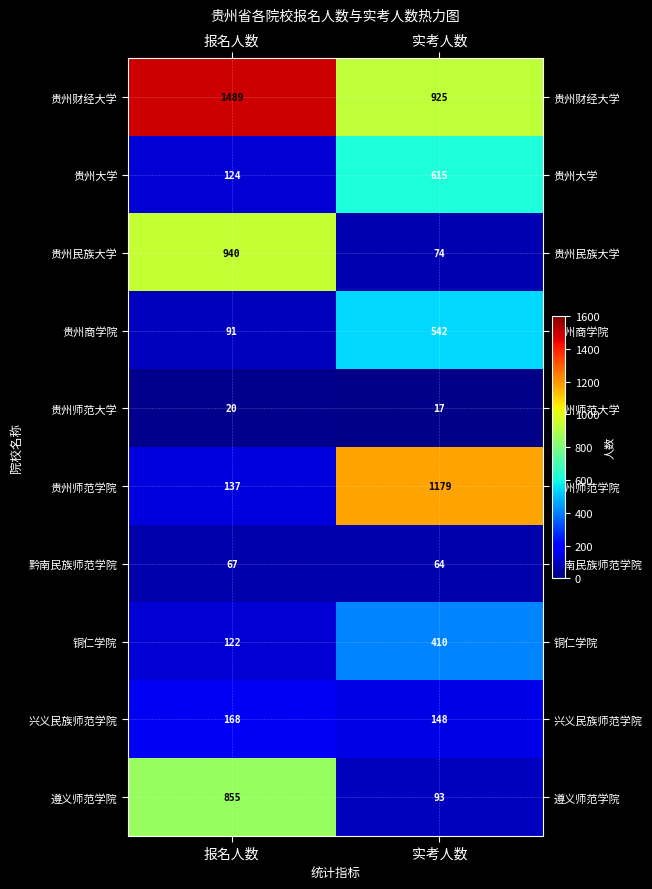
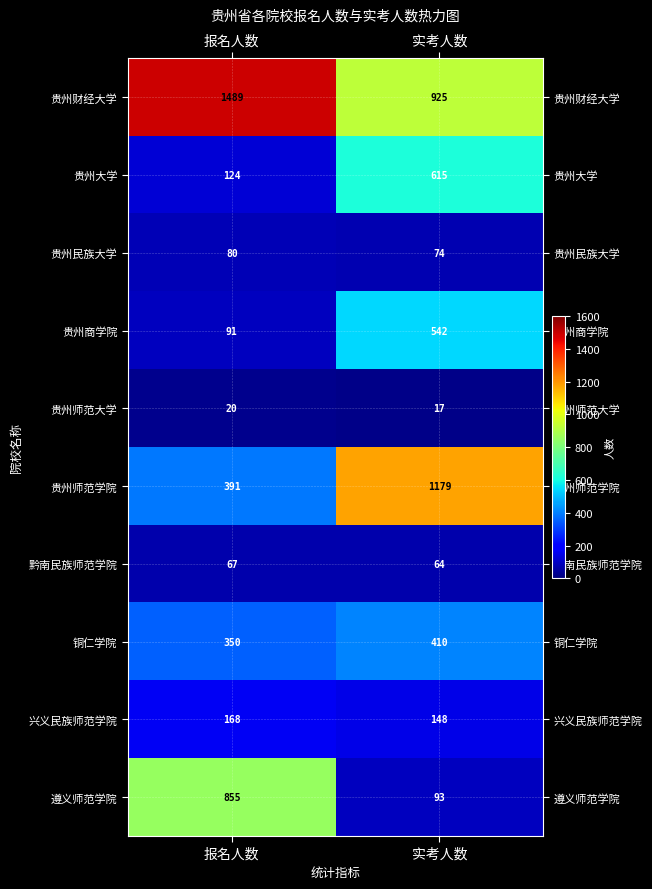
贵州民族大学, 报名人数: 940 -> 80
贵州师范学院, 报名人数: 137 -> 391
铜仁学院, 报名人数: 122 -> 350
